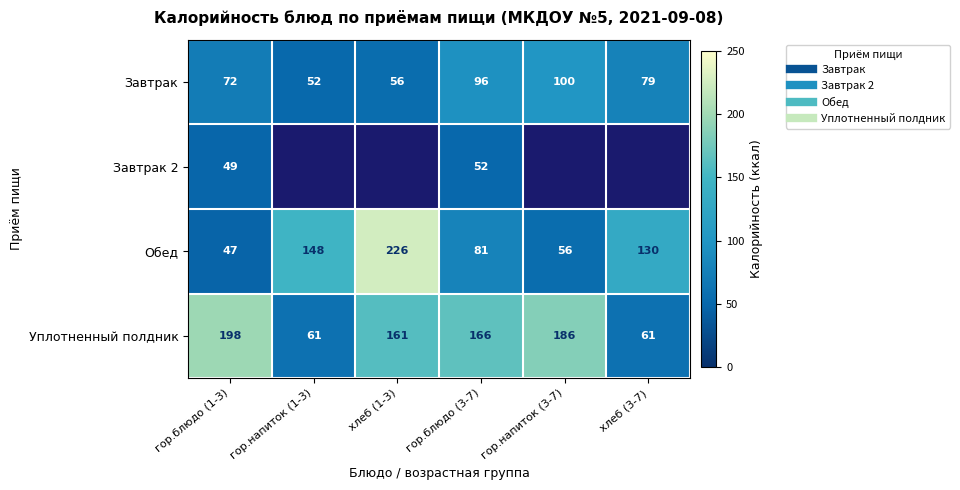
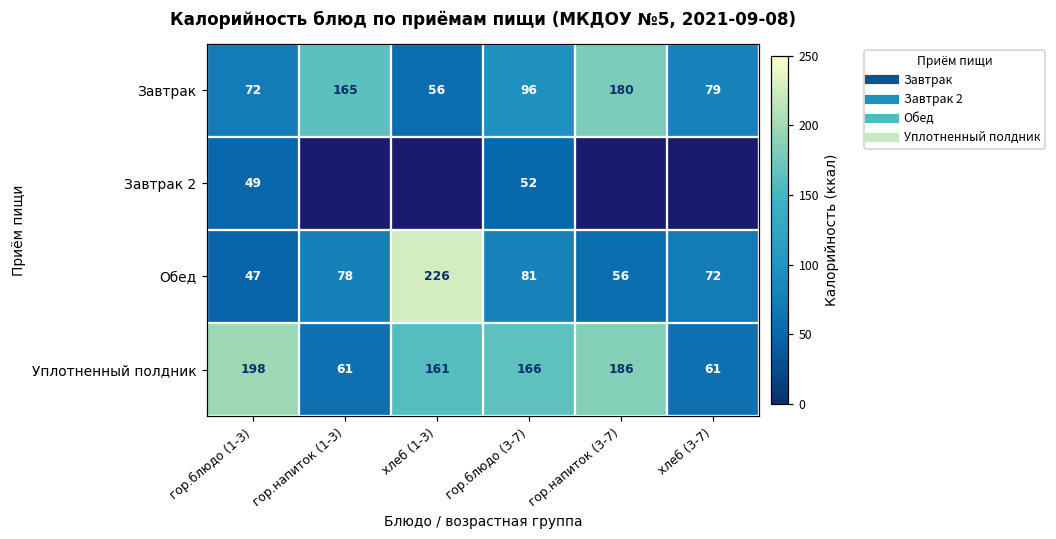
Завтрак, гор.напиток (1-3): 52 -> 165
Завтрак, гор.напиток (3-7): 100 -> 180
Обед, гор.напиток (1-3): 148 -> 78
Обед, хлеб (3-7): 130 -> 72
